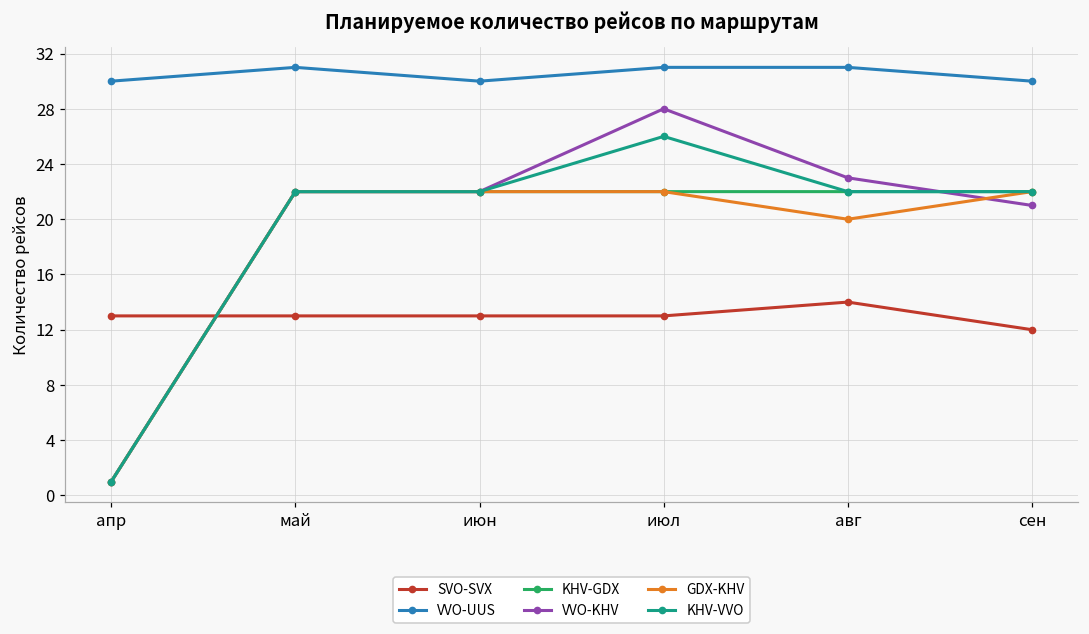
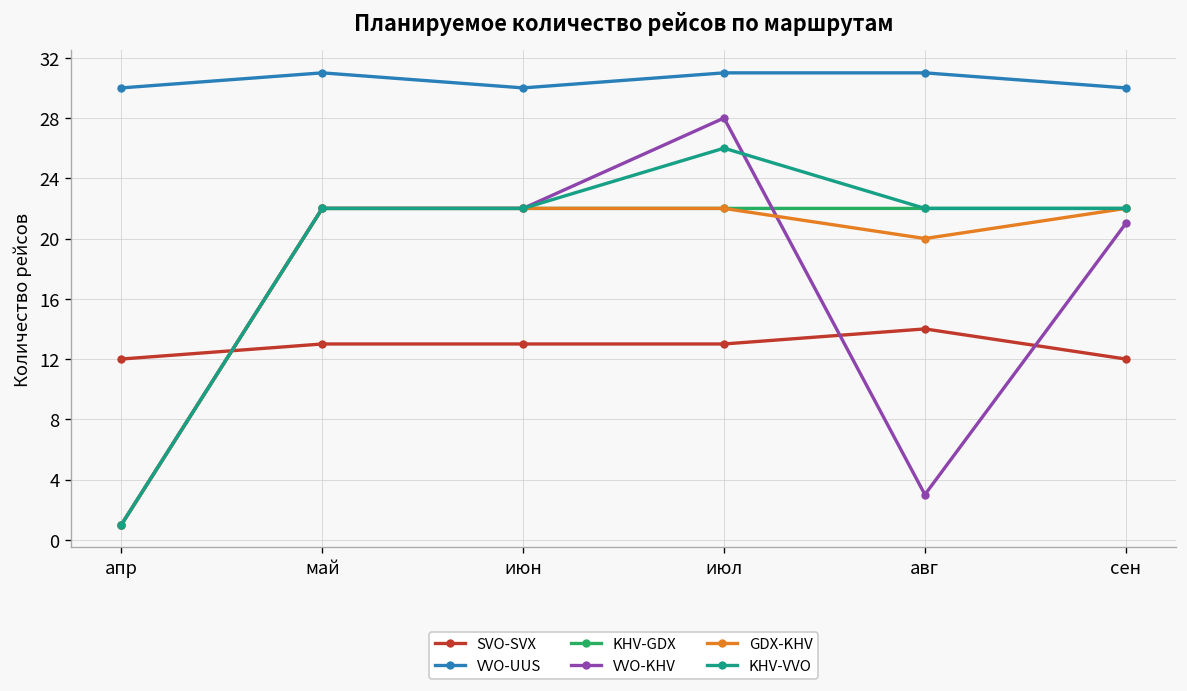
SVO-SVX, апр: 13 -> 12
VVO-KHV, авг: 23 -> 3
